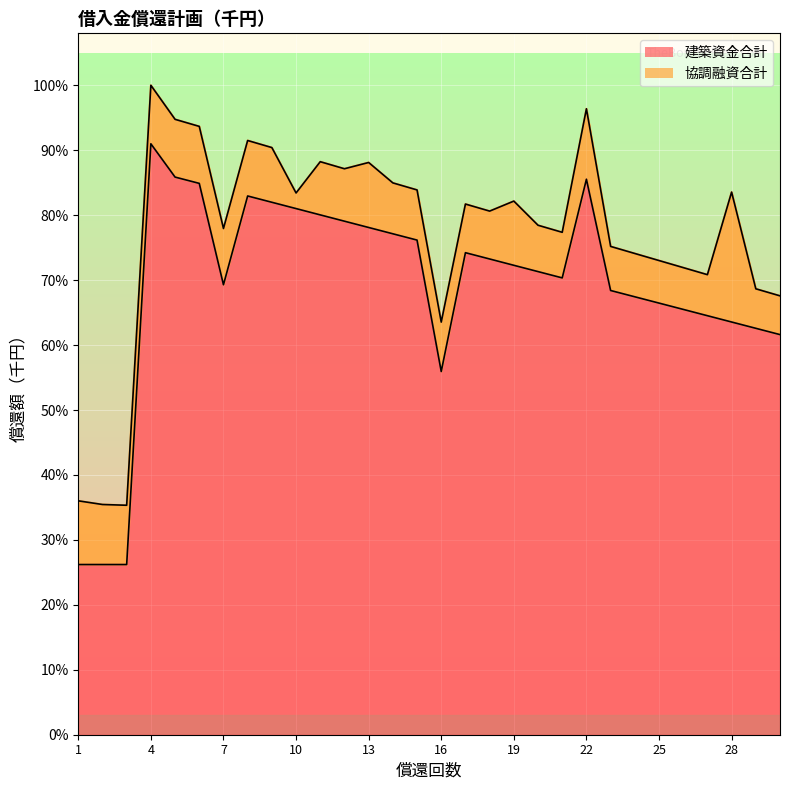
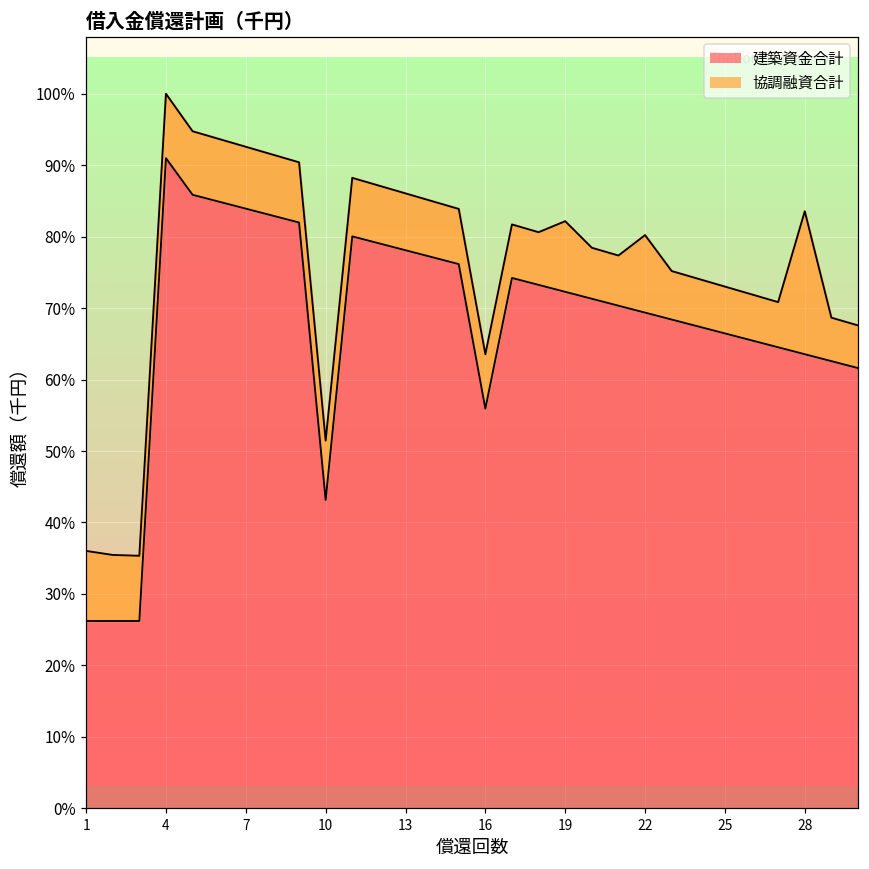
建築資金合計, 7: 69% -> 84%
建築資金合計, 10: 81% -> 43%
協調融資合計, 10: 2% -> 8%
協調融資合計, 13: 10% -> 8%
建築資金合計, 22: 86% -> 69%
